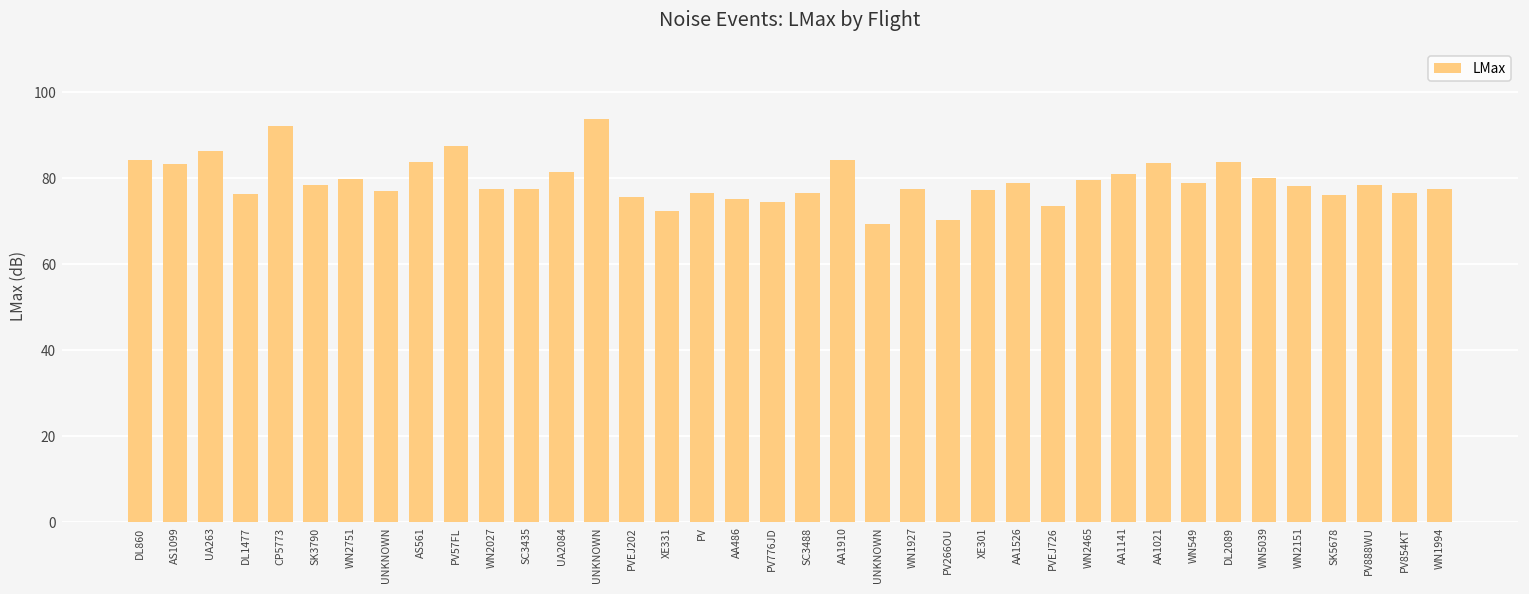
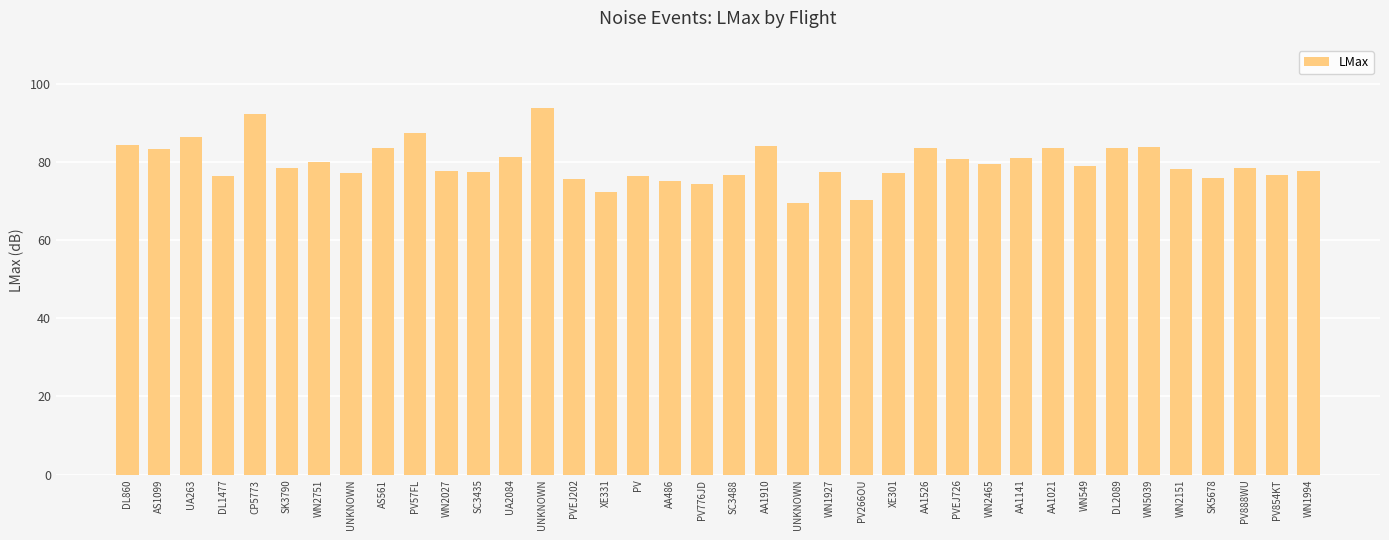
AA1526: 79 -> 84
PVEJ726: 74 -> 81
WN5039: 80 -> 84
